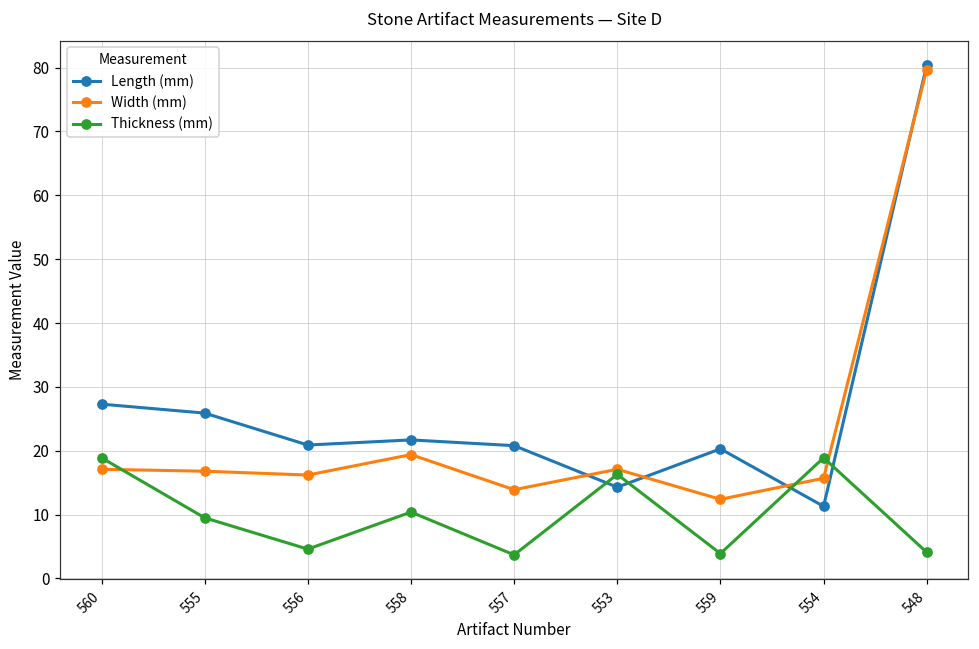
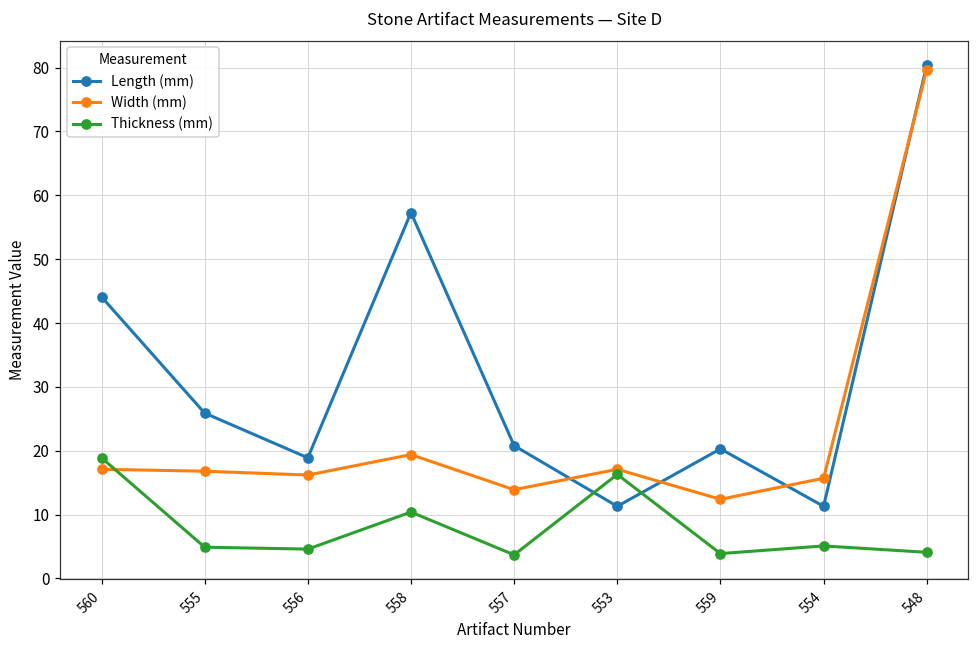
Length (mm), 560: 27 -> 44
Thickness (mm), 555: 10 -> 5
Length (mm), 556: 21 -> 19
Length (mm), 558: 22 -> 57
Length (mm), 553: 14 -> 11
Thickness (mm), 554: 19 -> 5
